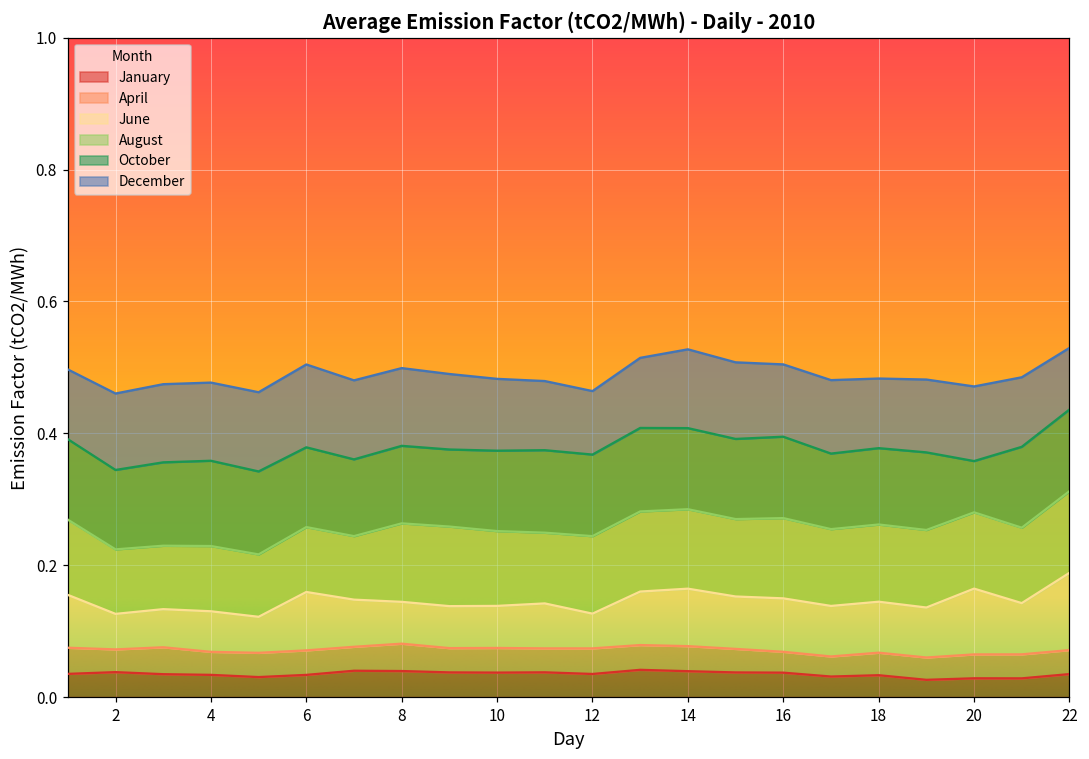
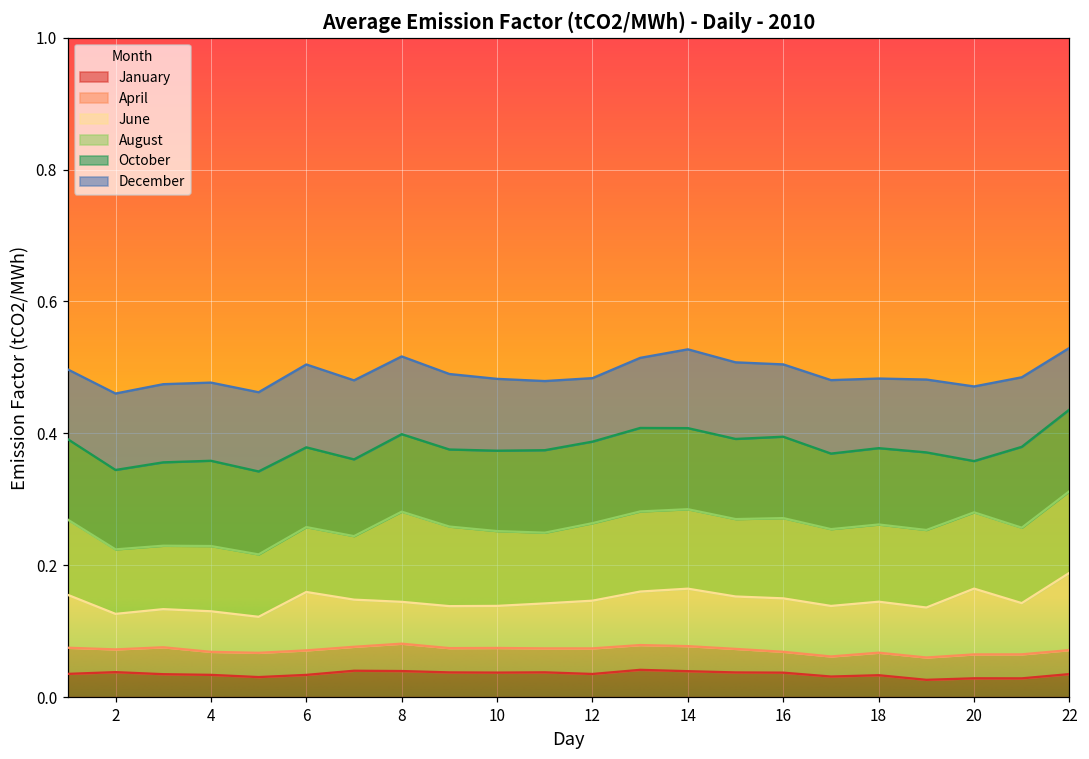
August, 8: 0.12 -> 0.14
June, 12: 0.05 -> 0.07
